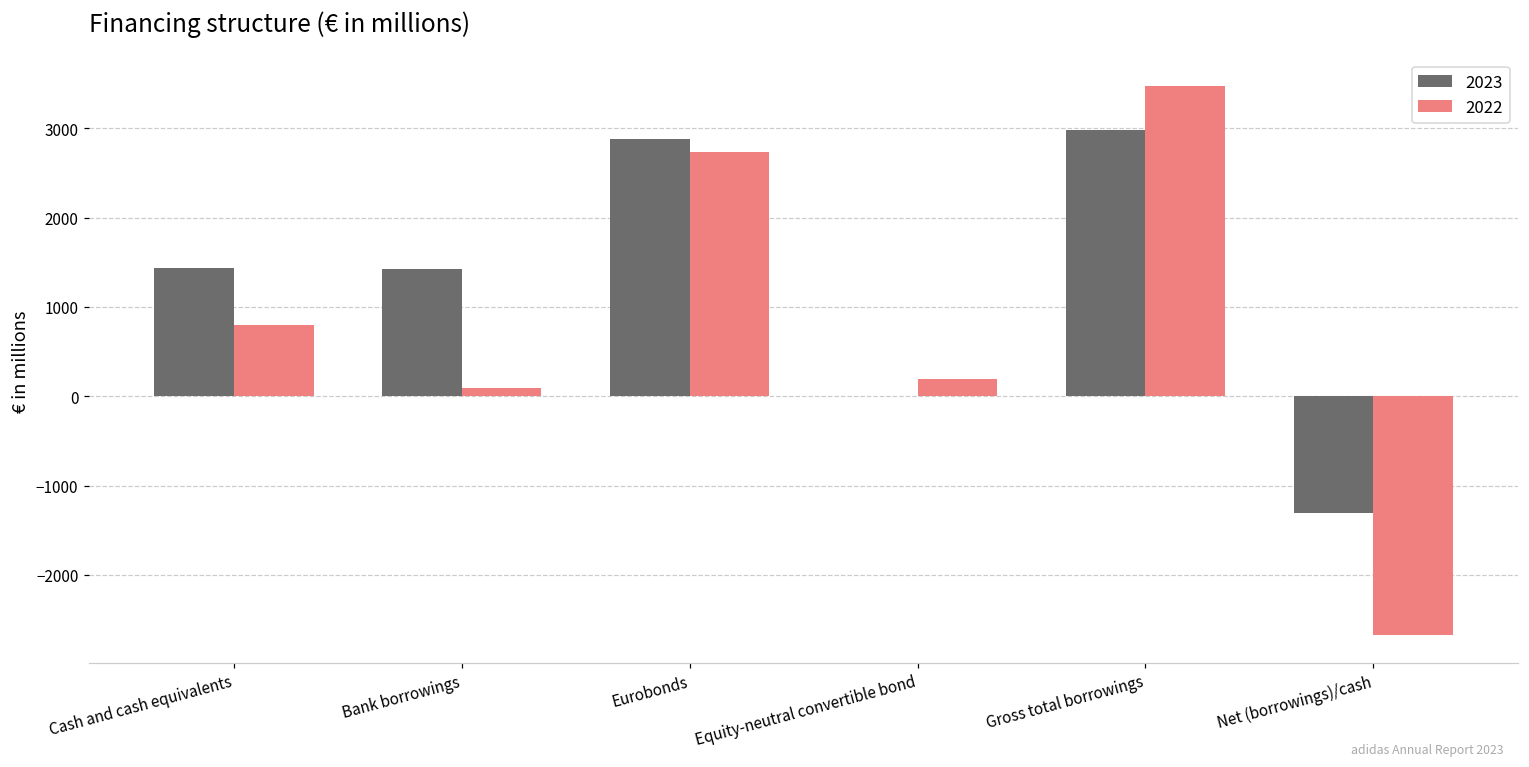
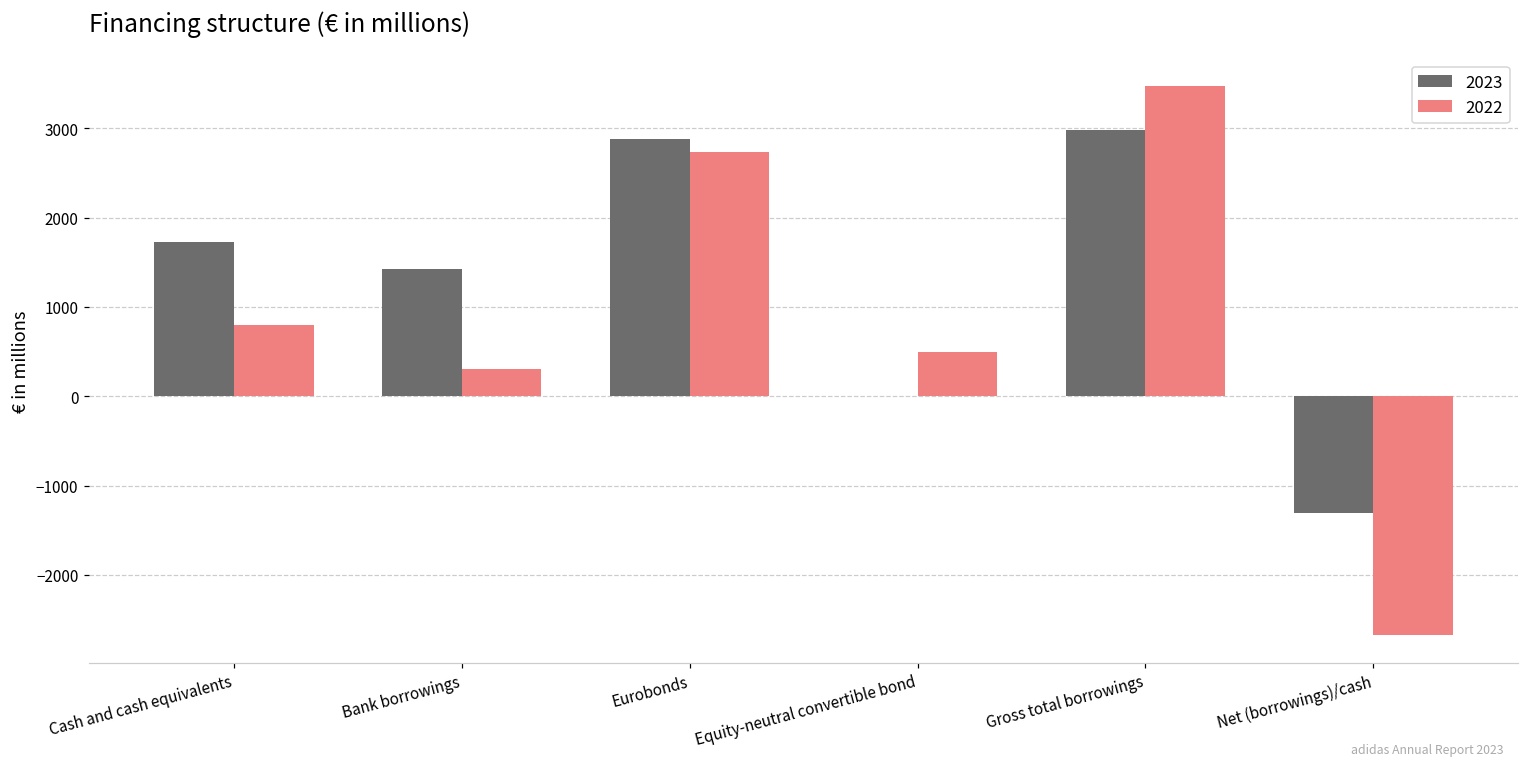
2023, Cash and cash equivalents: 1400 -> 1700
2022, Bank borrowings: 100 -> 300
2022, Equity-neutral convertible bond: 200 -> 500
